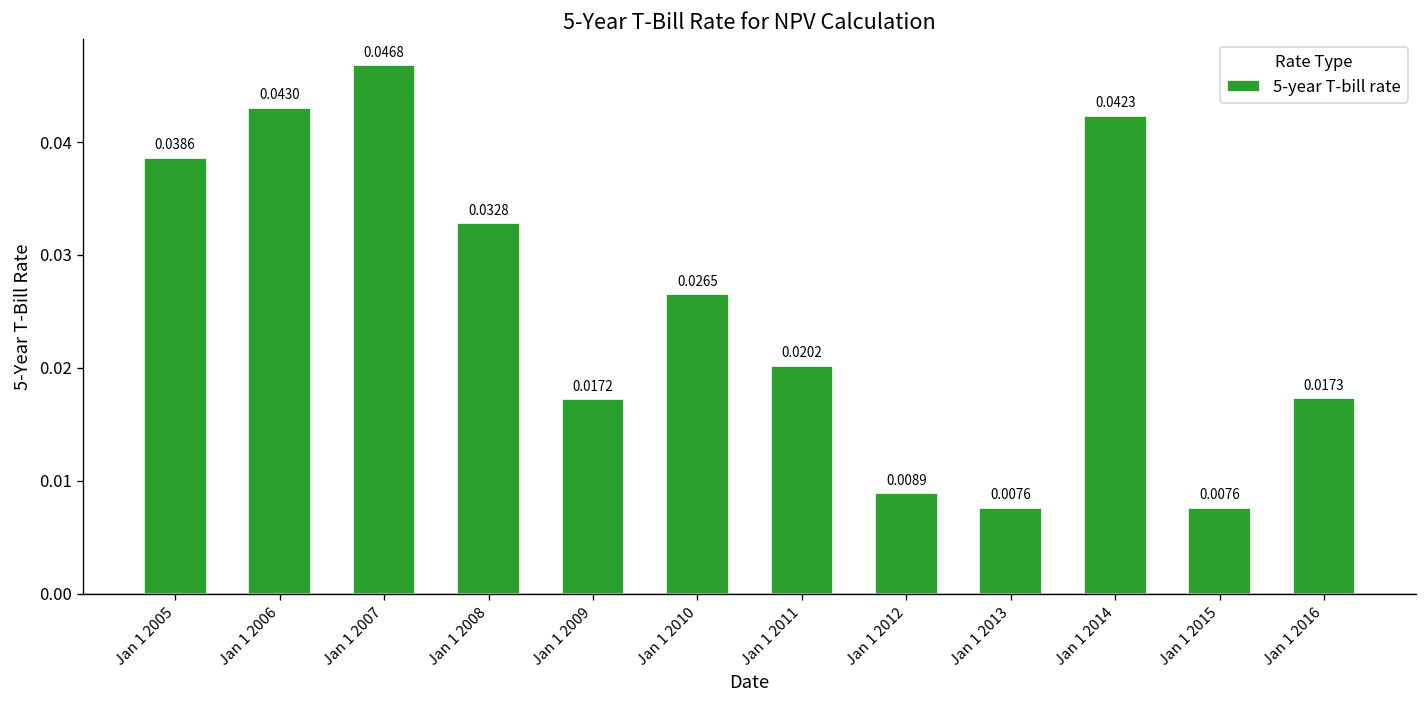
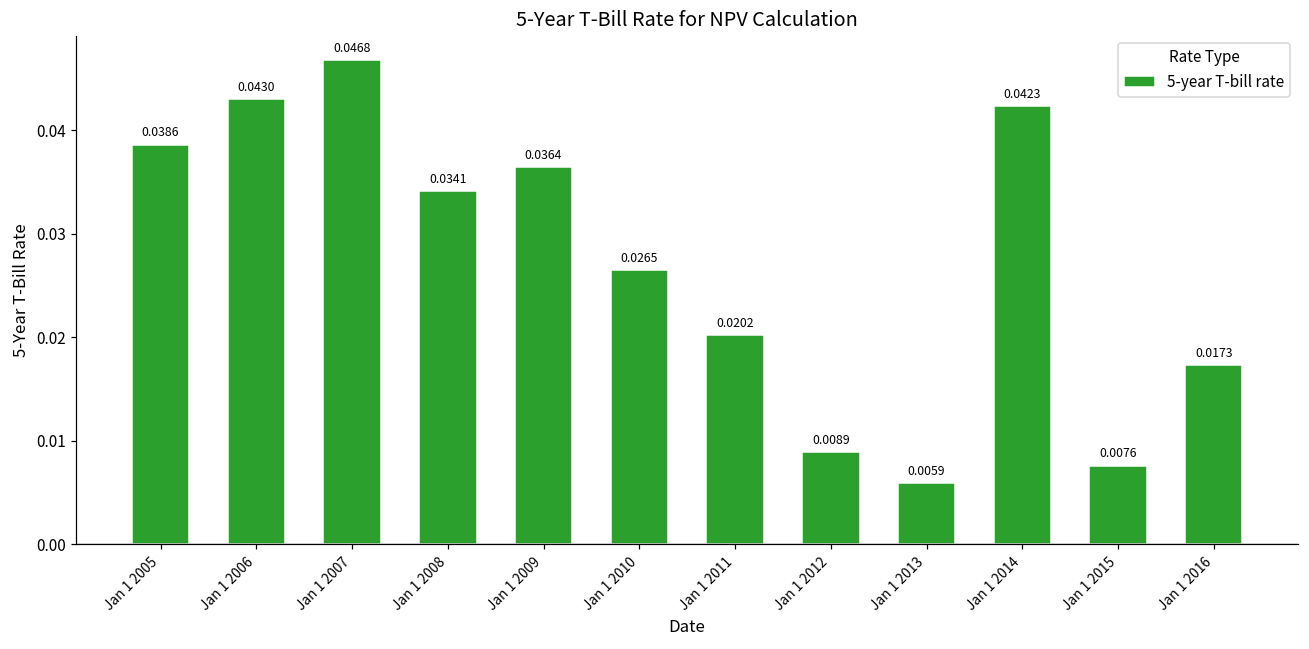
Jan 1 2008: 0.0328 -> 0.0341
Jan 1 2009: 0.0172 -> 0.0364
Jan 1 2013: 0.0076 -> 0.0059
